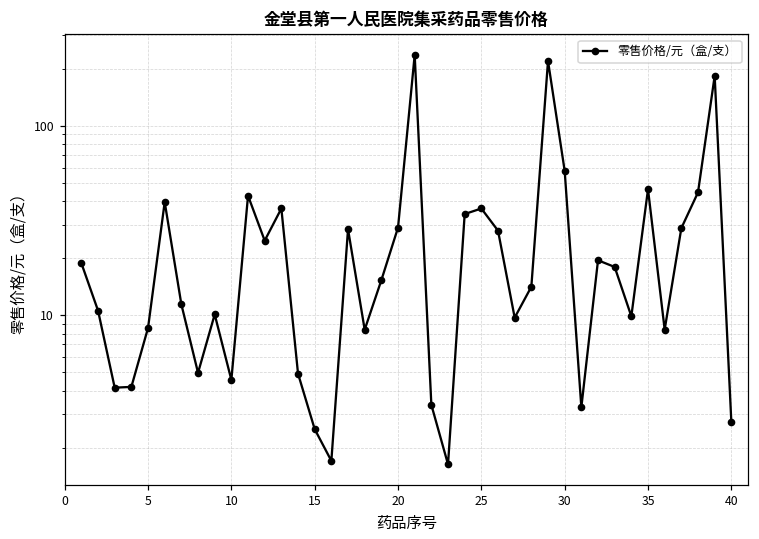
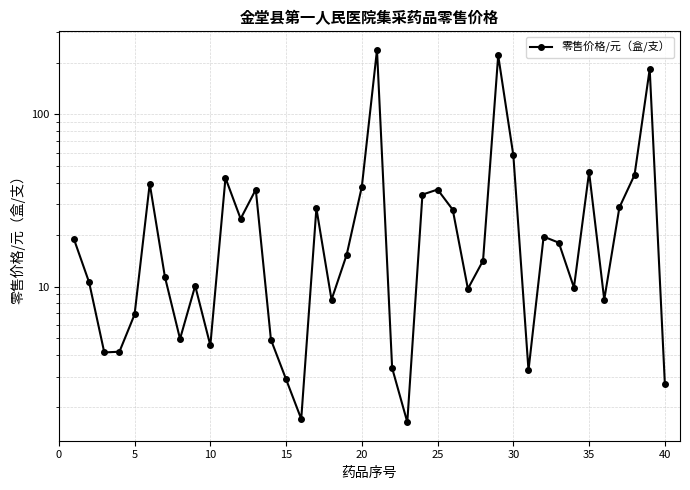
5: 9 -> 6.9
15: 2.5 -> 2.9
20: 29 -> 38
